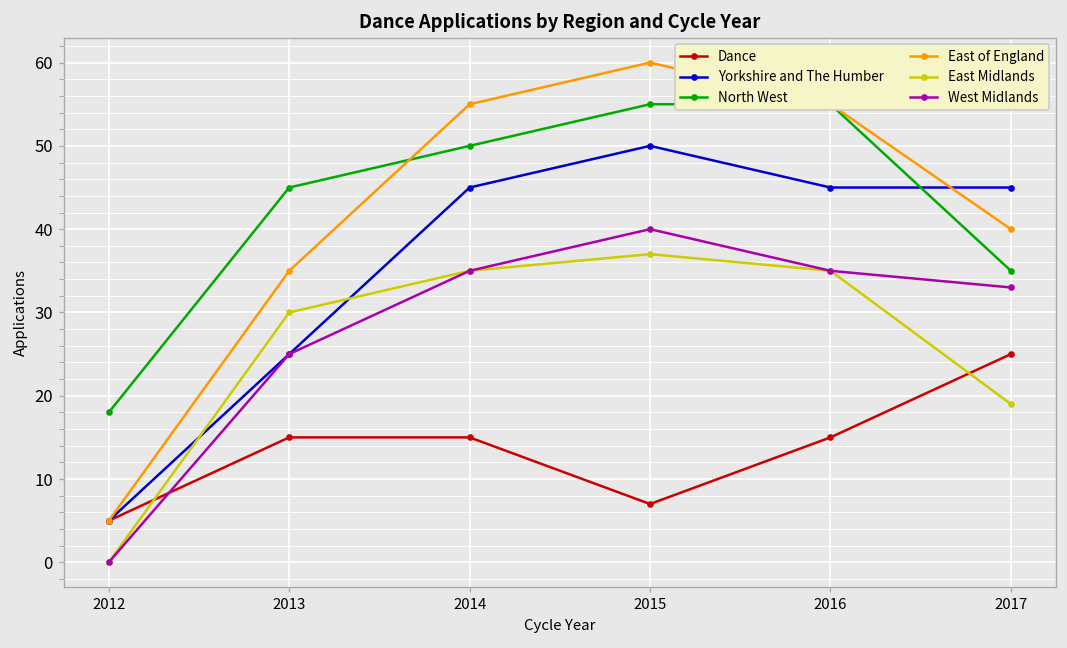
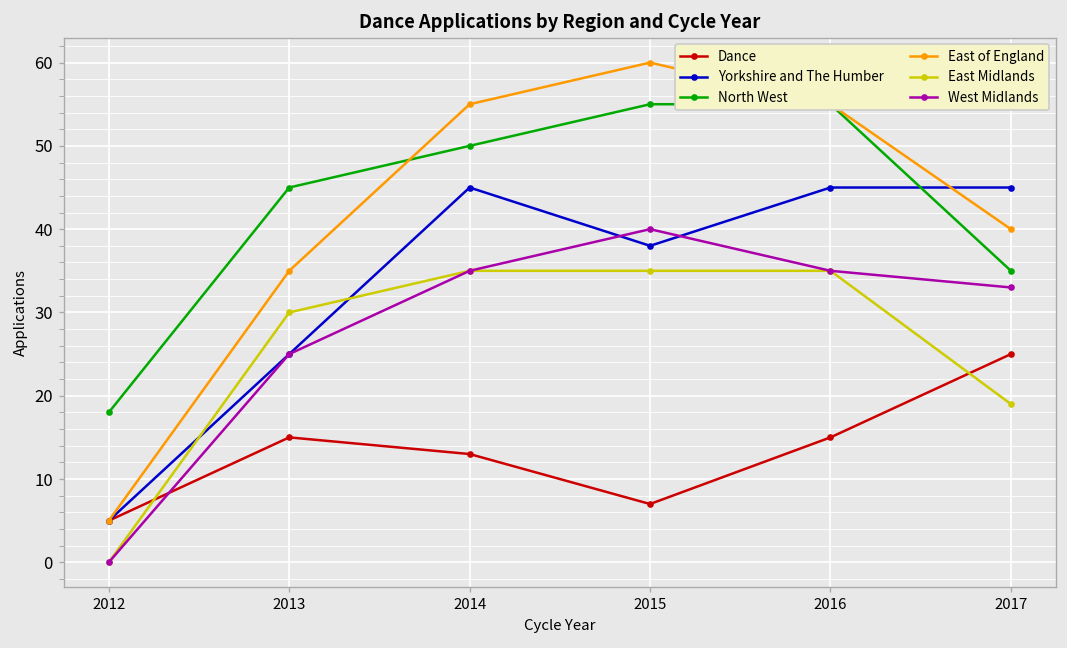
Dance, 2014: 15 -> 13
Yorkshire and The Humber, 2015: 50 -> 38
East Midlands, 2015: 37 -> 35
